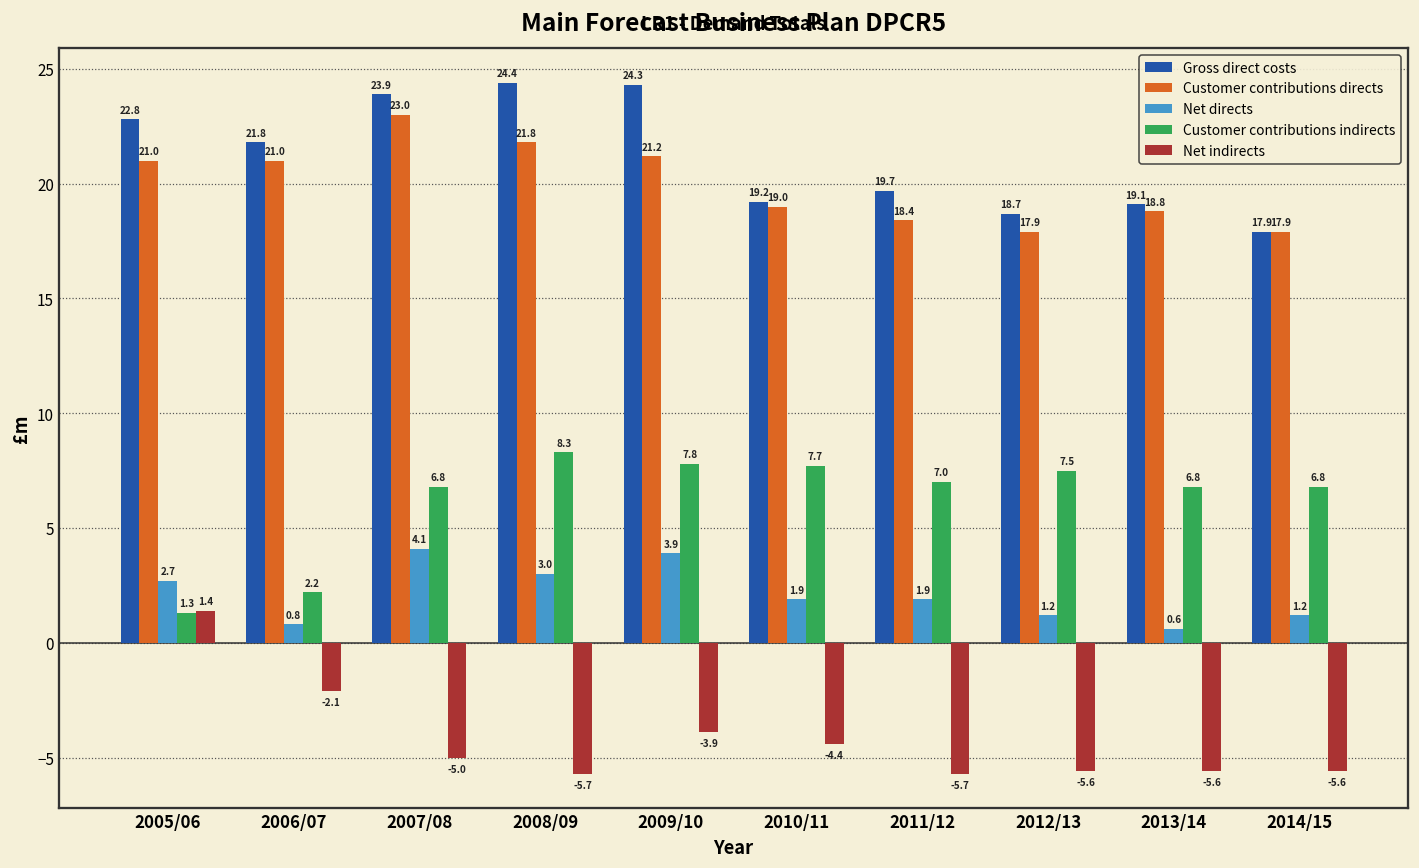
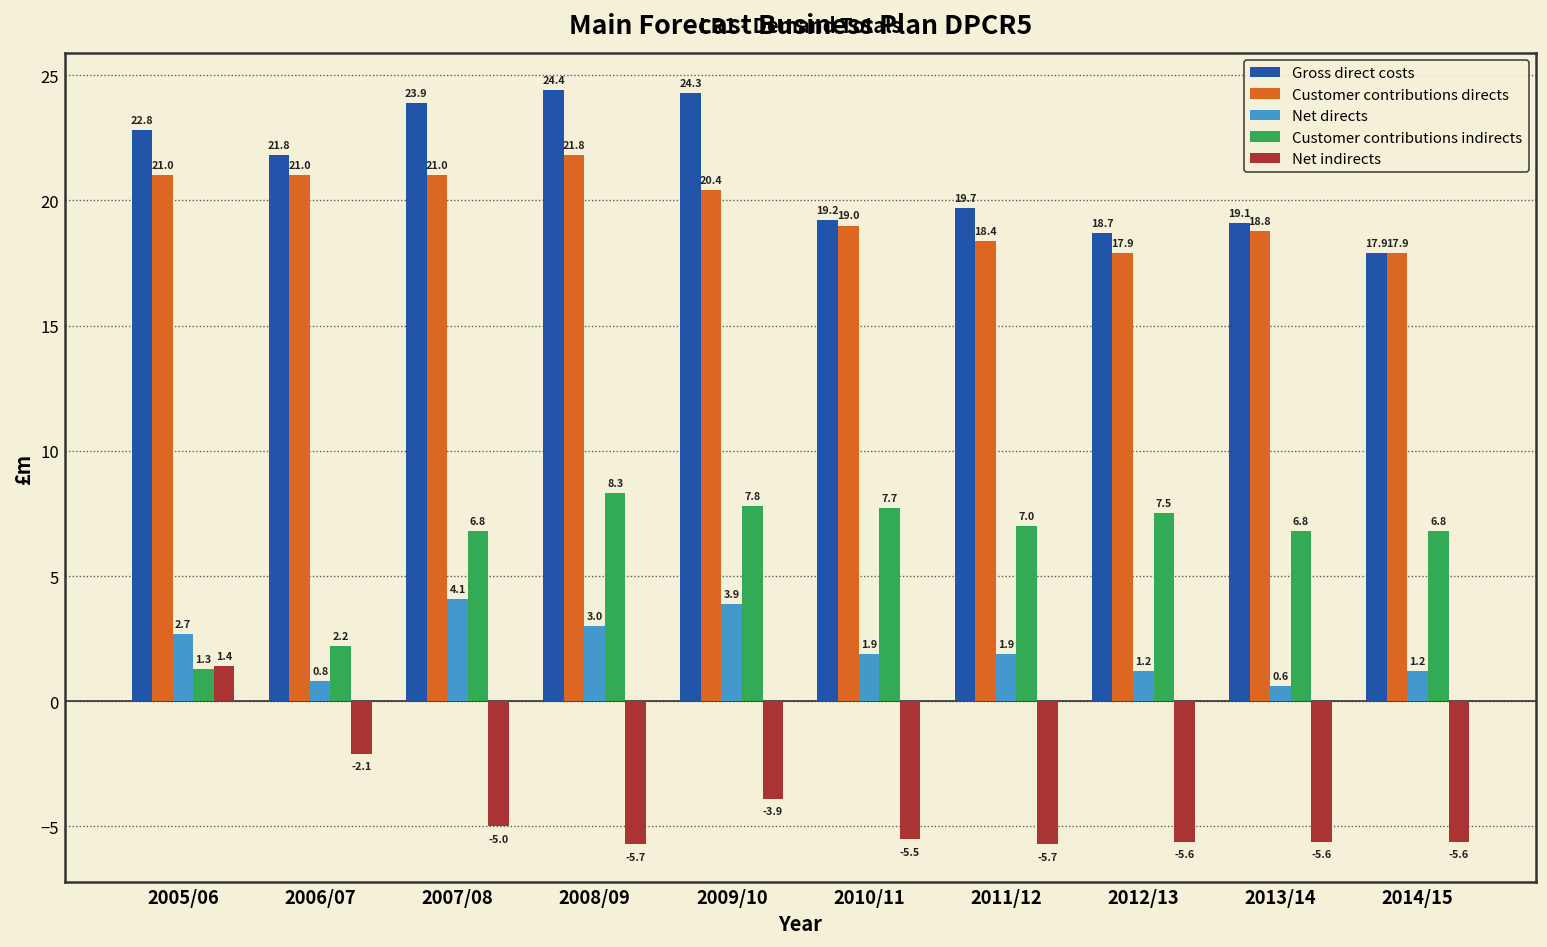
Customer contributions directs, 2007/08: 23.0 -> 21.0
Customer contributions directs, 2009/10: 21.2 -> 20.4
Net indirects, 2010/11: -4.4 -> -5.5
